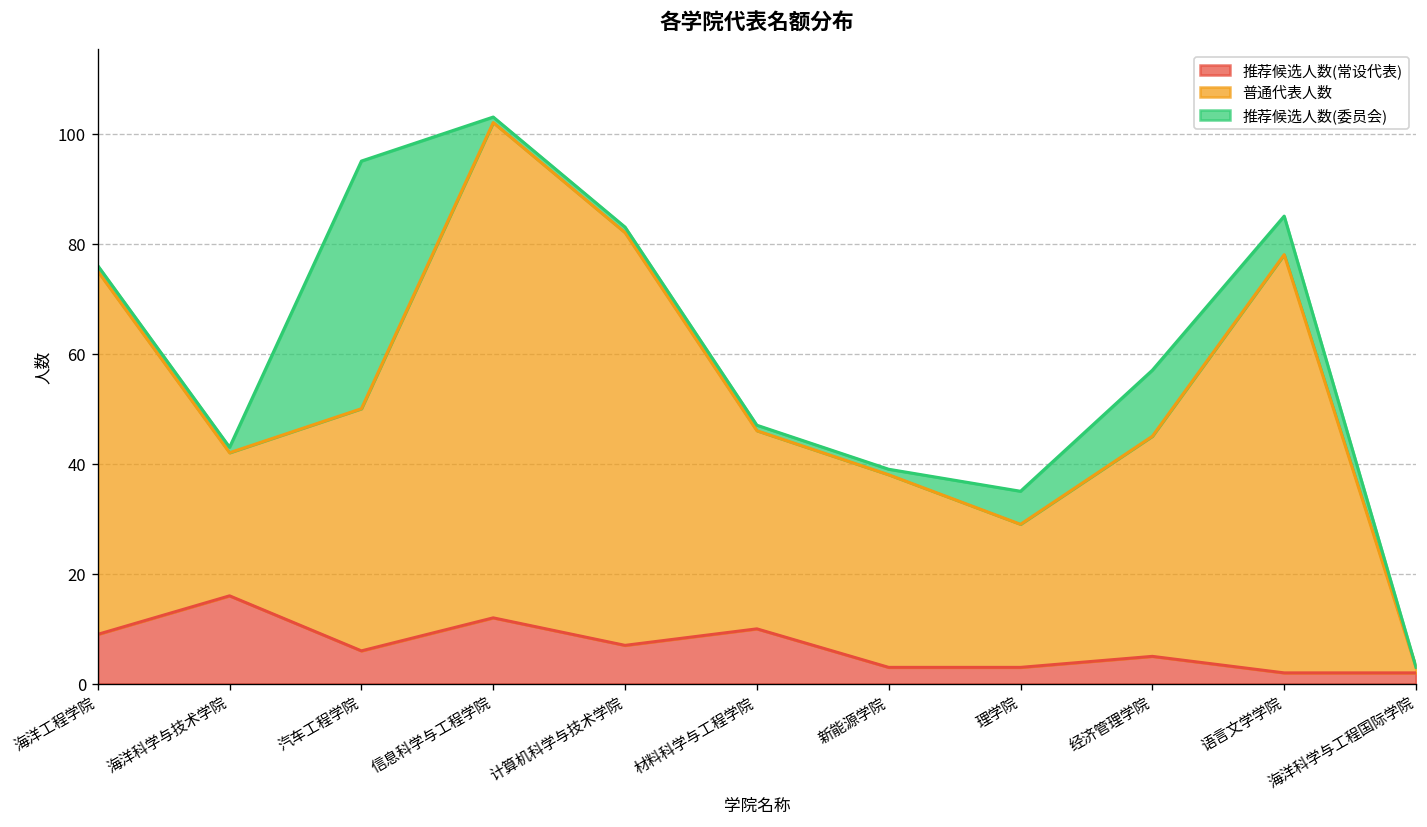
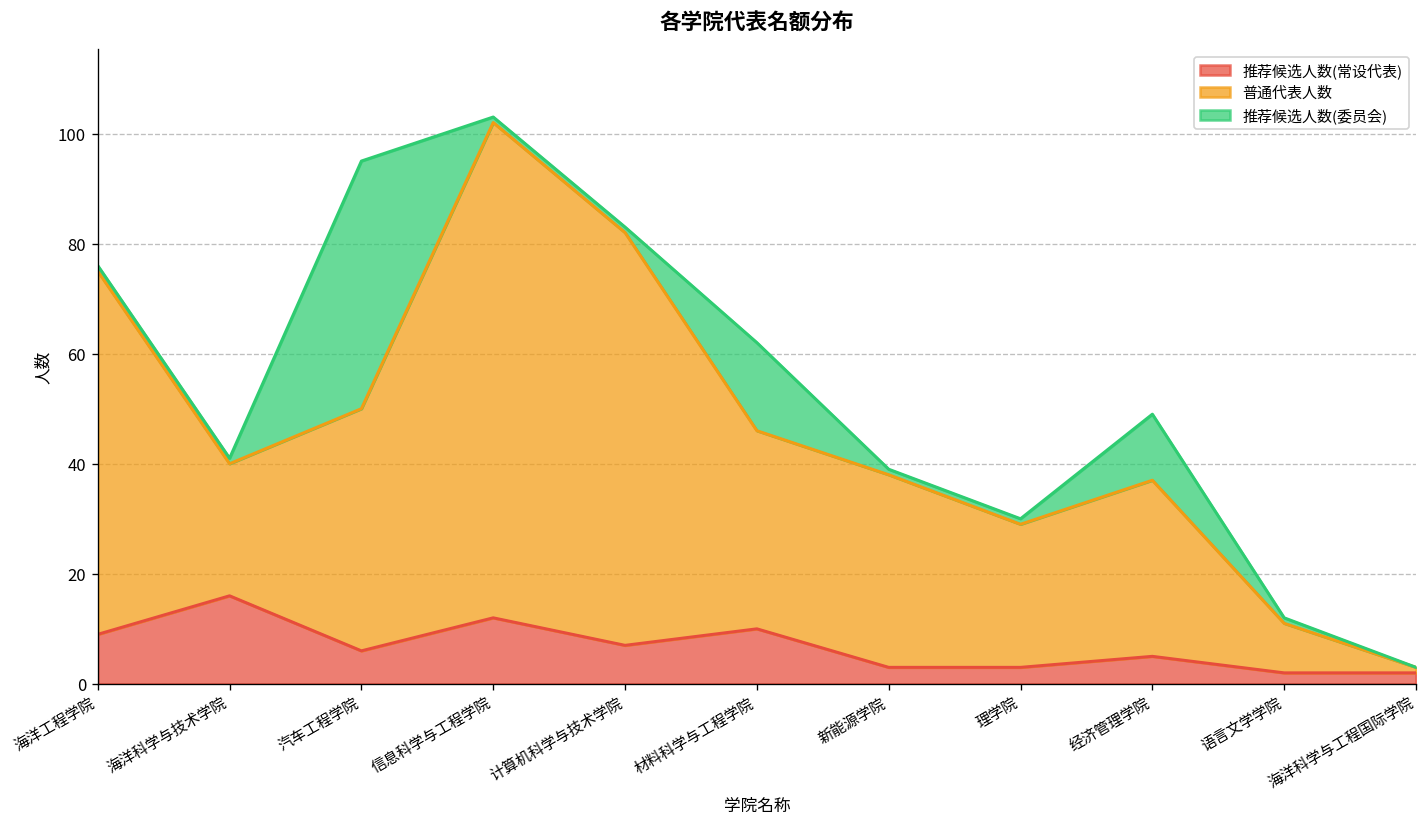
普通代表人数, 海洋科学与技术学院: 26 -> 24
推荐候选人数(委员会), 材料科学与工程学院: 1 -> 16
推荐候选人数(委员会), 理学院: 6 -> 1
普通代表人数, 经济管理学院: 40 -> 32
普通代表人数, 语言文学学院: 76 -> 9
推荐候选人数(委员会), 语言文学学院: 7 -> 1
